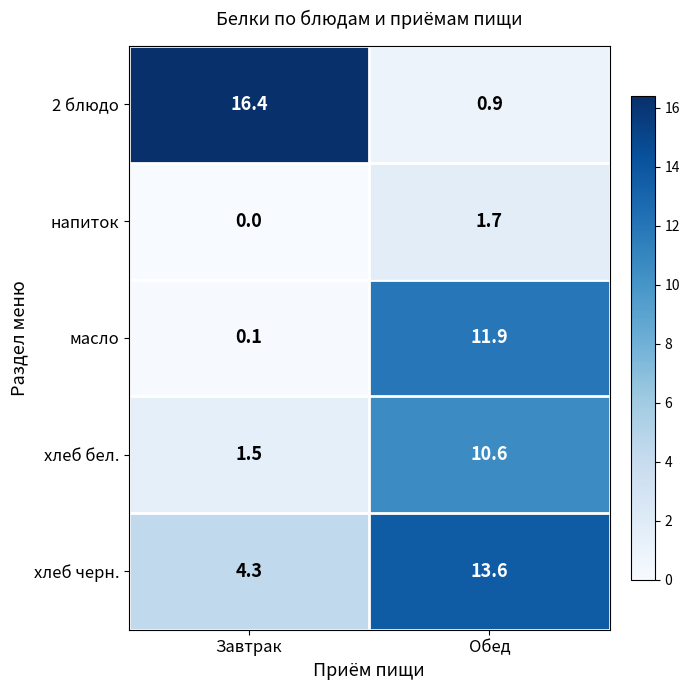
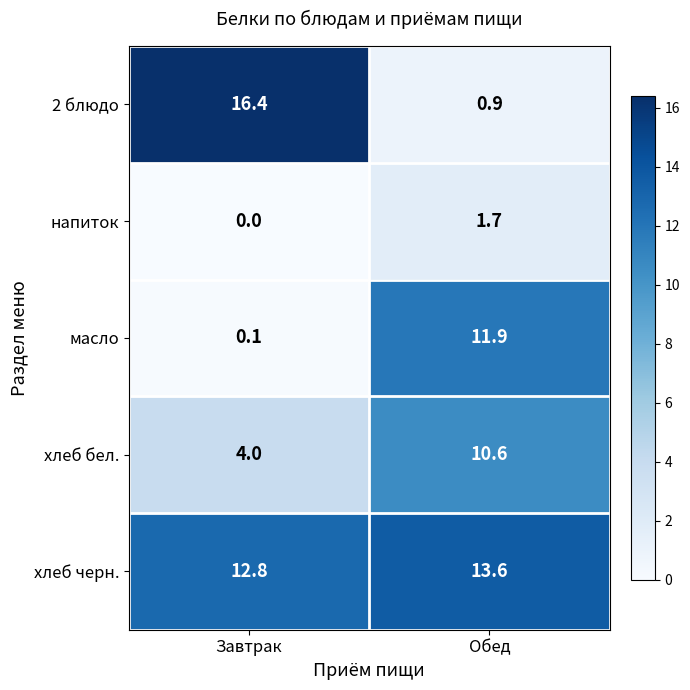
хлеб бел., Завтрак: 1.5 -> 4.0
хлеб черн., Завтрак: 4.3 -> 12.8
